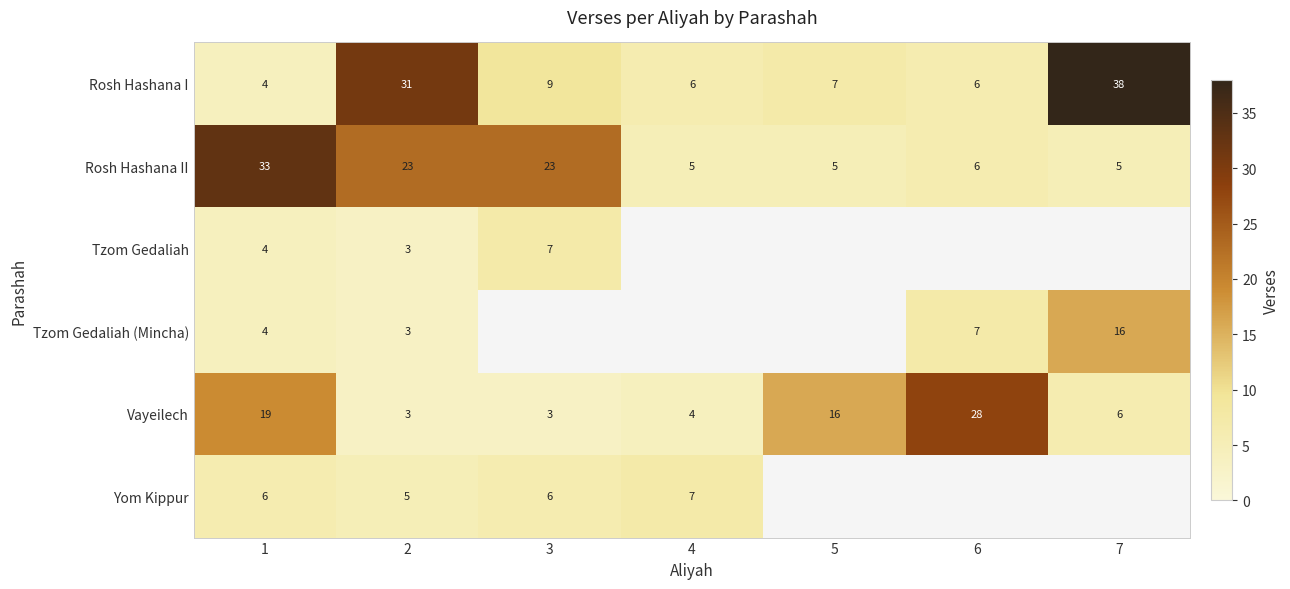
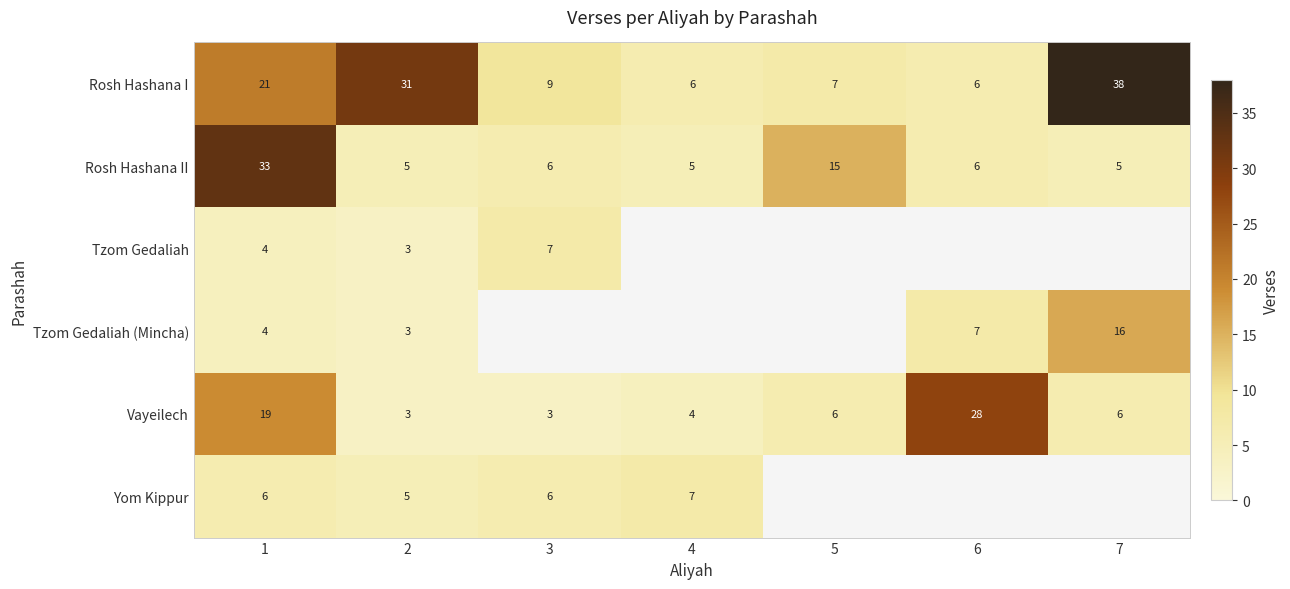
Rosh Hashana I, 1: 4 -> 21
Rosh Hashana II, 2: 23 -> 5
Rosh Hashana II, 3: 23 -> 6
Rosh Hashana II, 5: 5 -> 15
Vayeilech, 5: 16 -> 6
